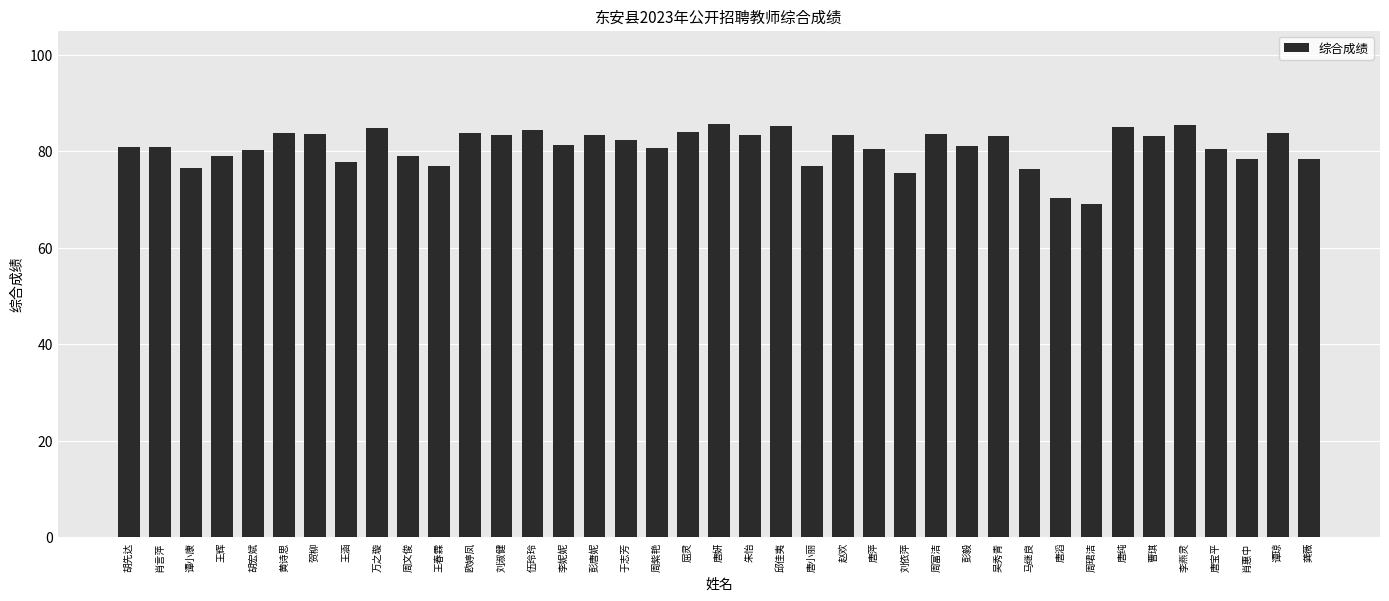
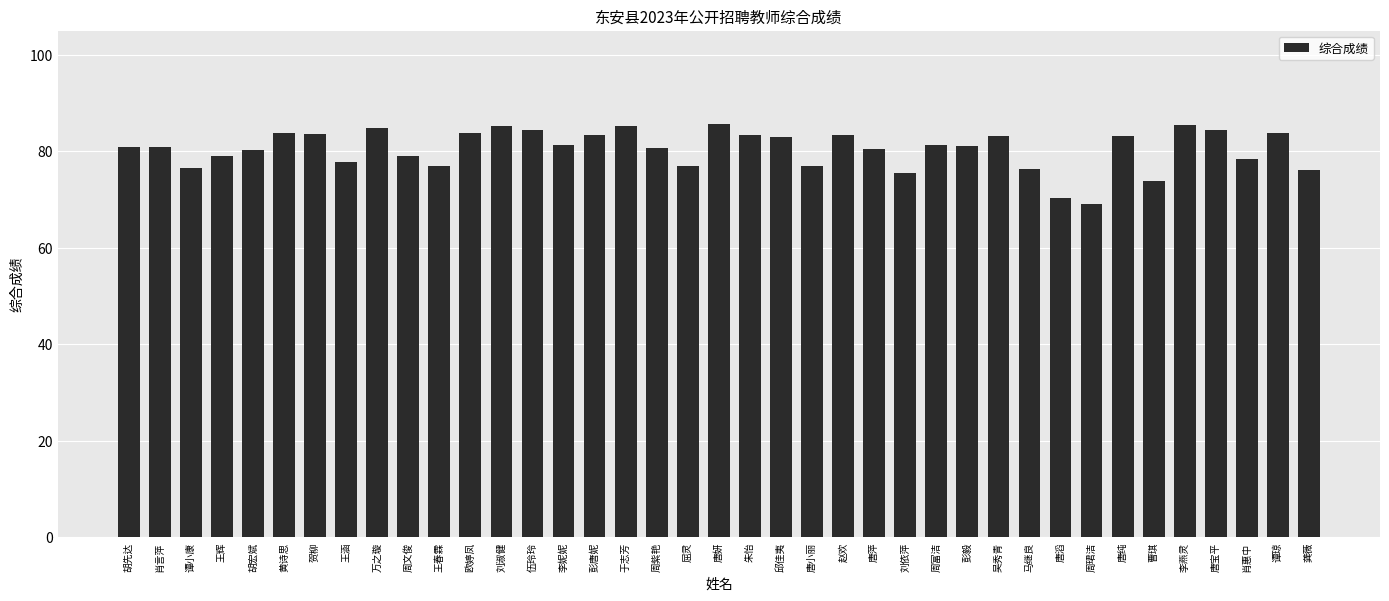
刘淑健: 83 -> 85
于志芳: 82 -> 85
屈灵: 84 -> 77
邱佳夷: 85 -> 83
周富洁: 84 -> 81
唐纯: 85 -> 83
曹琪: 83 -> 74
唐宝平: 80 -> 84
龚薇: 79 -> 76
